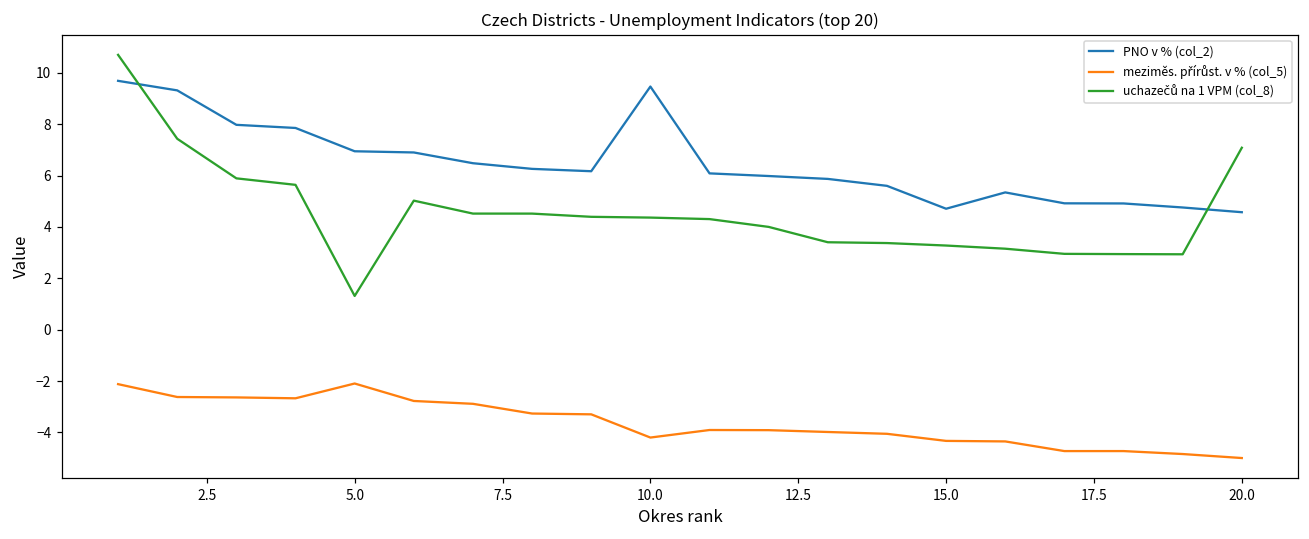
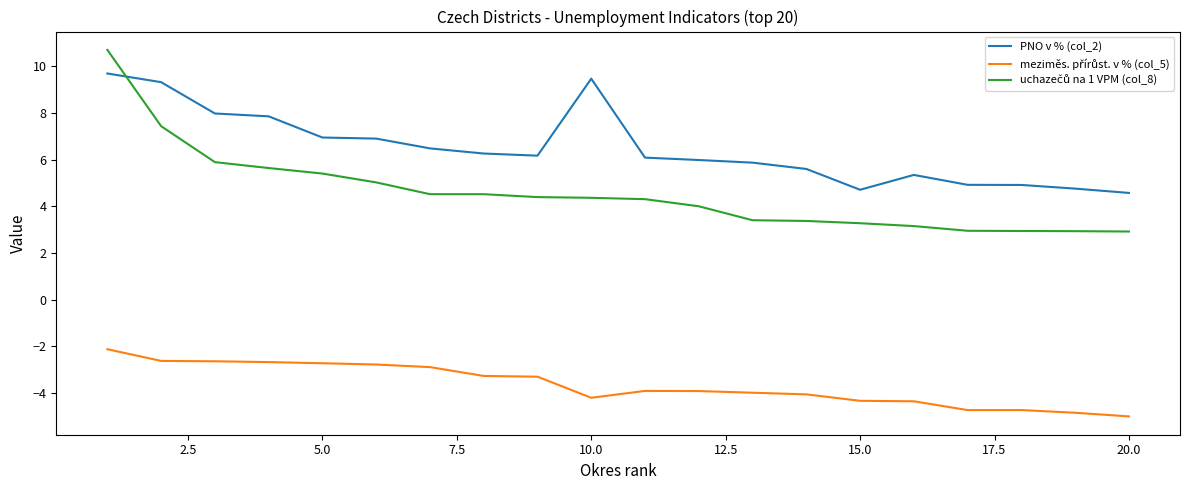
meziměs. přírůst. v % (col_5), 5.0: -2.1 -> -2.7
uchazečů na 1 VPM (col_8), 5.0: 1.3 -> 5.4
uchazečů na 1 VPM (col_8), 20.0: 7.1 -> 2.9
